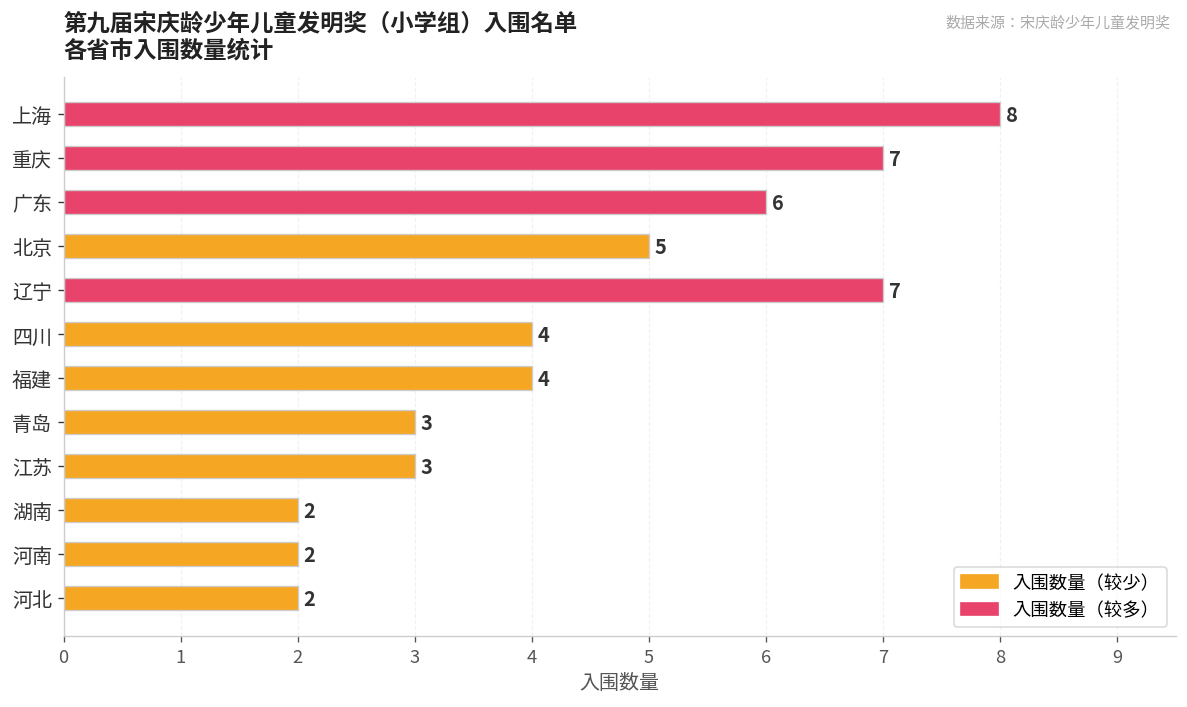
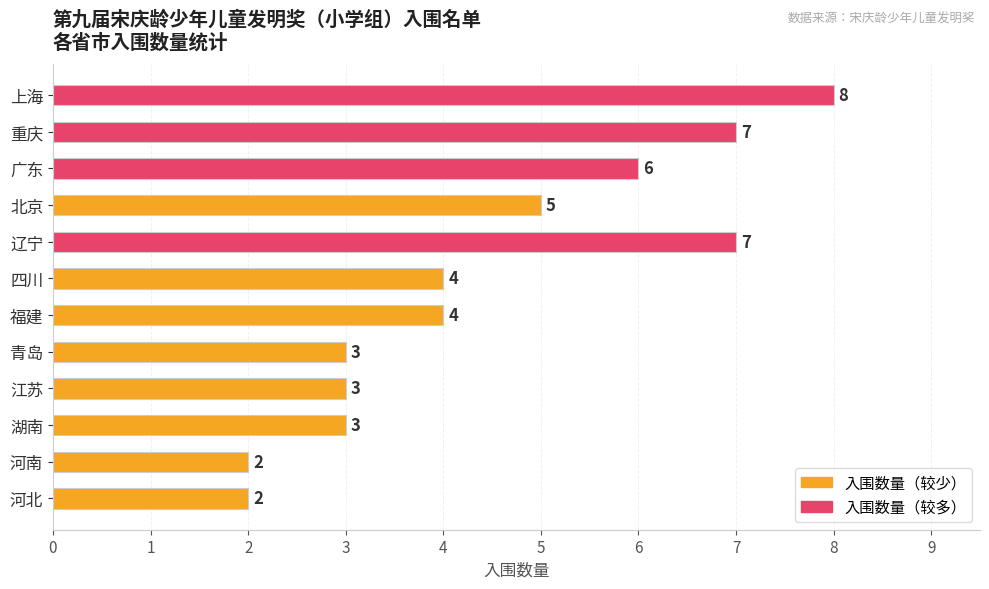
湖南: 2 -> 3
